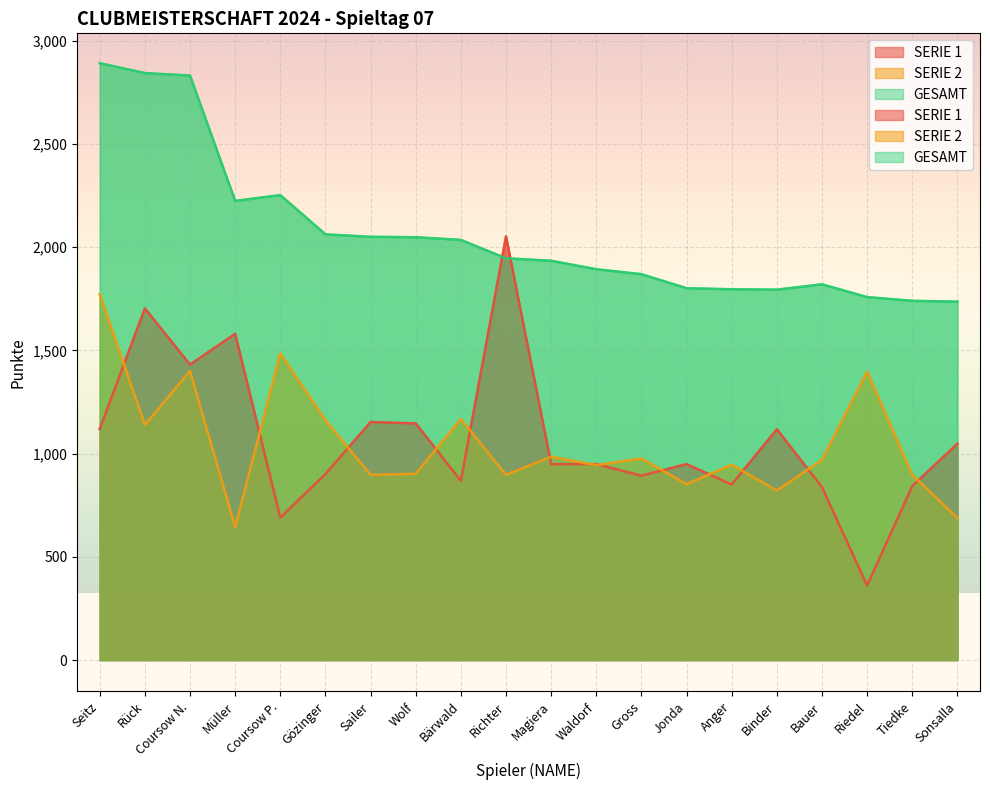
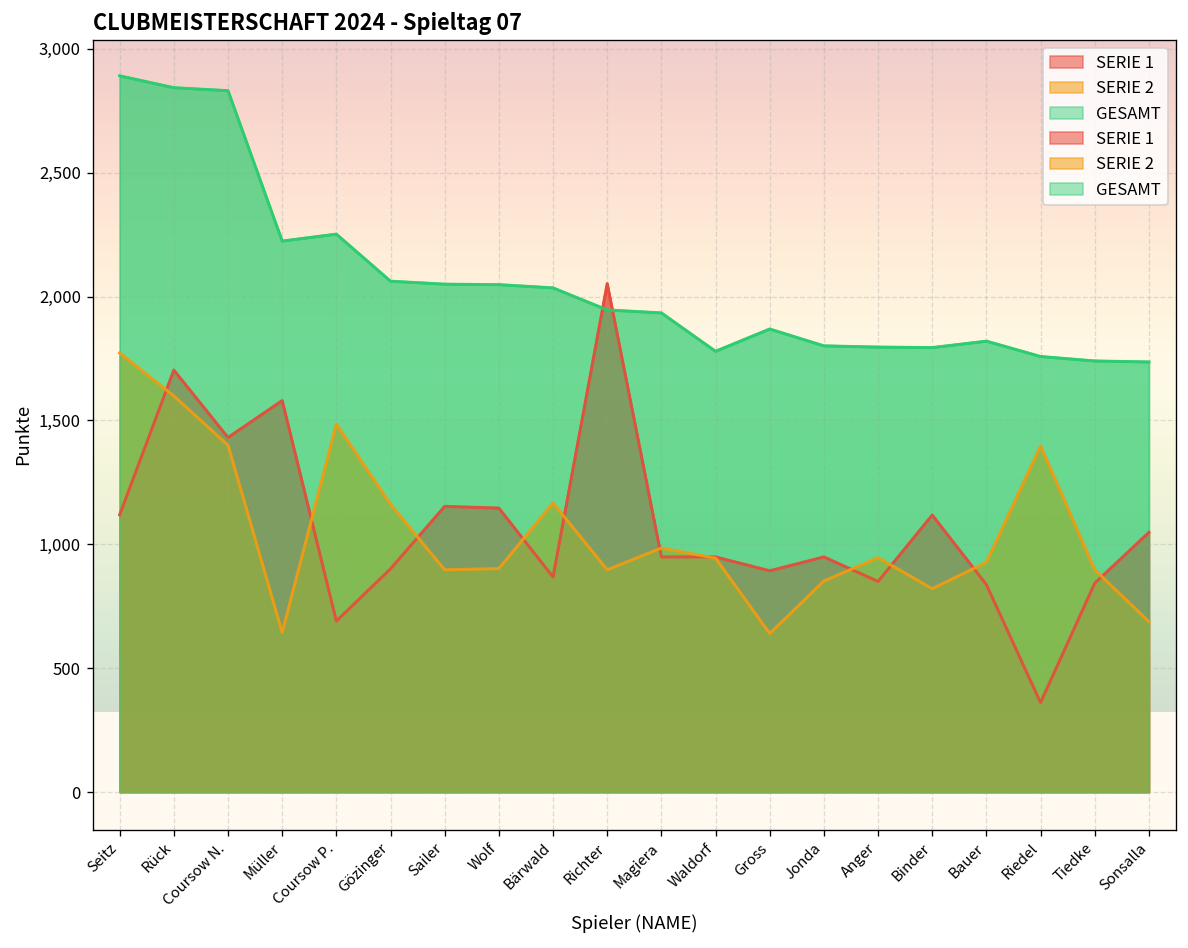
SERIE 2, Rück: 1,140 -> 1,600
GESAMT, Waldorf: 1,890 -> 1,780
SERIE 2, Gross: 980 -> 640
SERIE 2, Bauer: 970 -> 930
